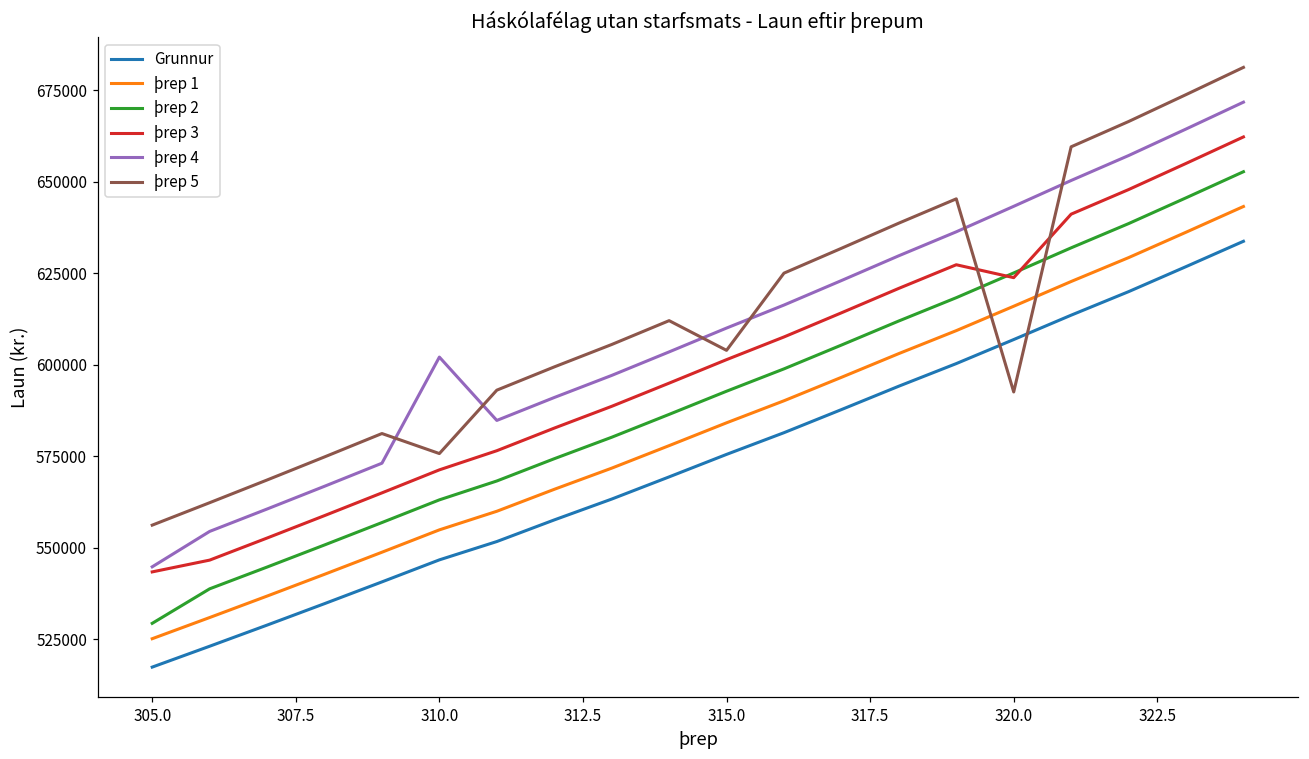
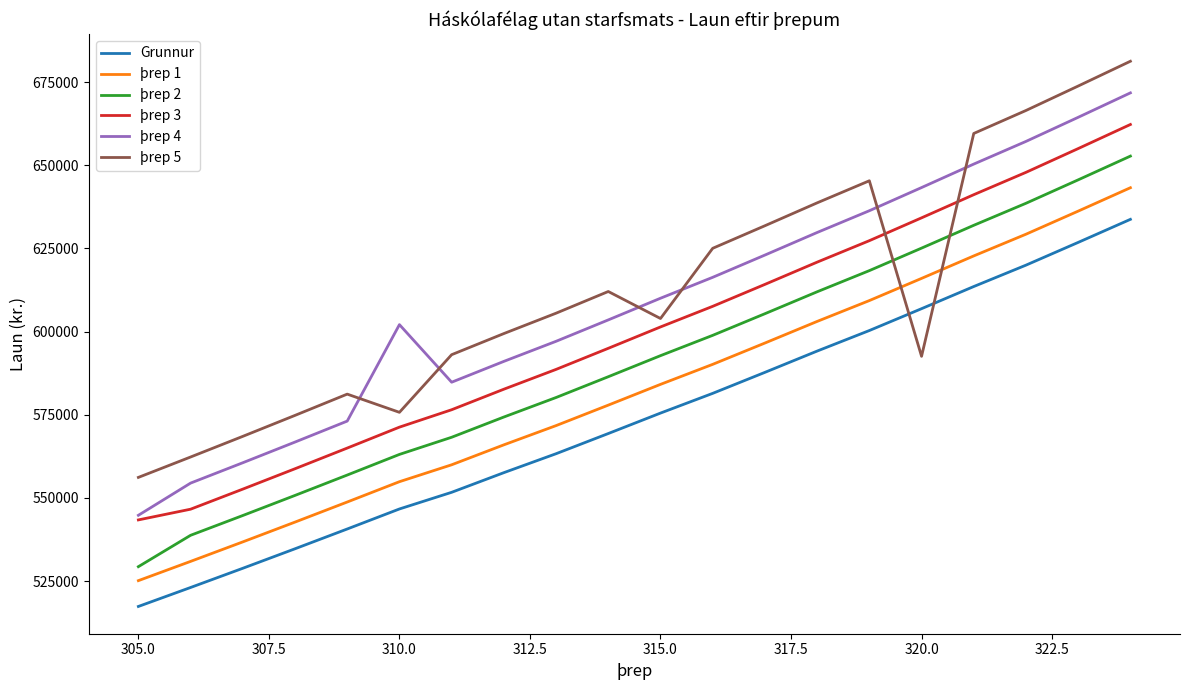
þrep 3, 320.0: 624000 -> 634000
